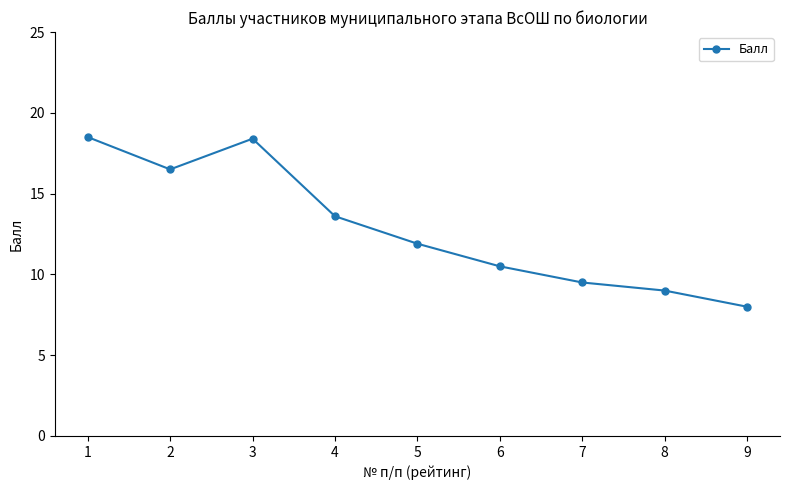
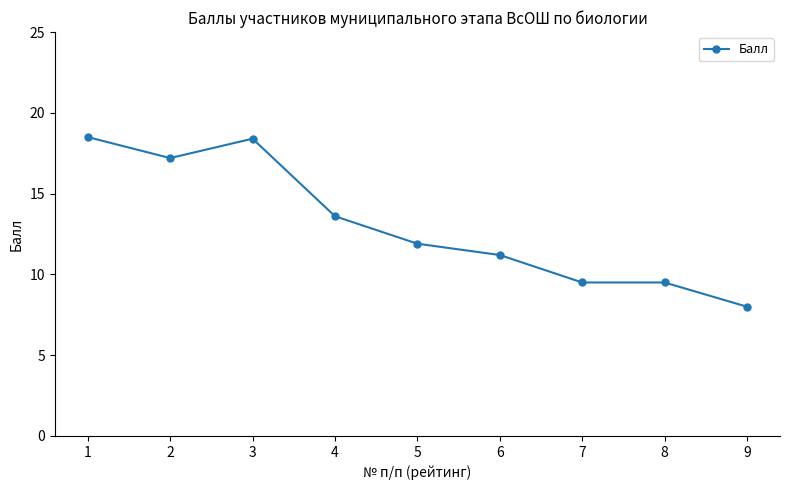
2: 16.5 -> 17.2
6: 10.5 -> 11.2
8: 9.0 -> 9.5
